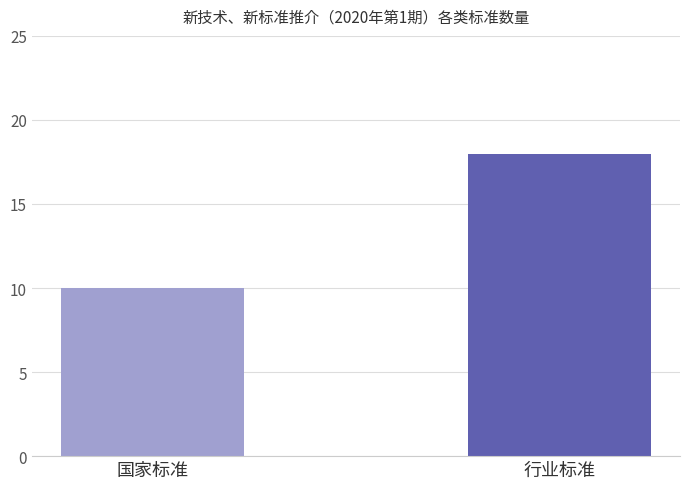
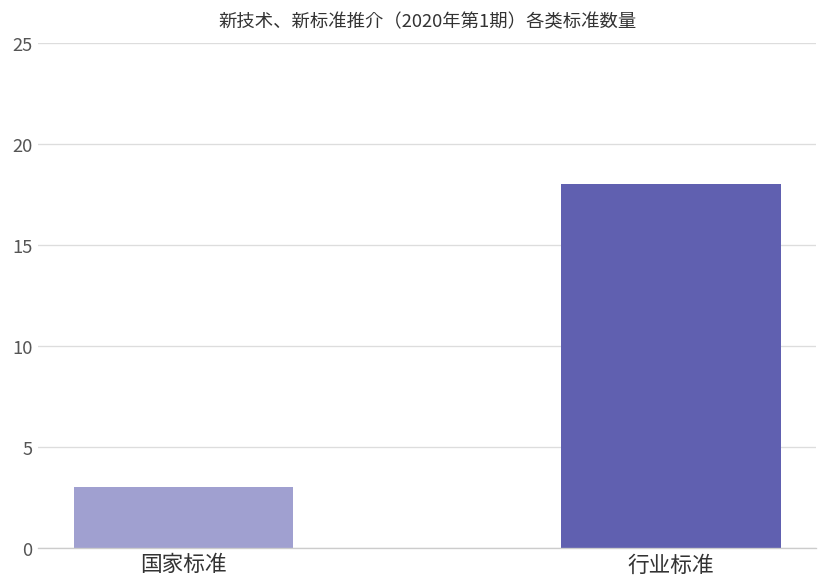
国家标准: 10 -> 3
